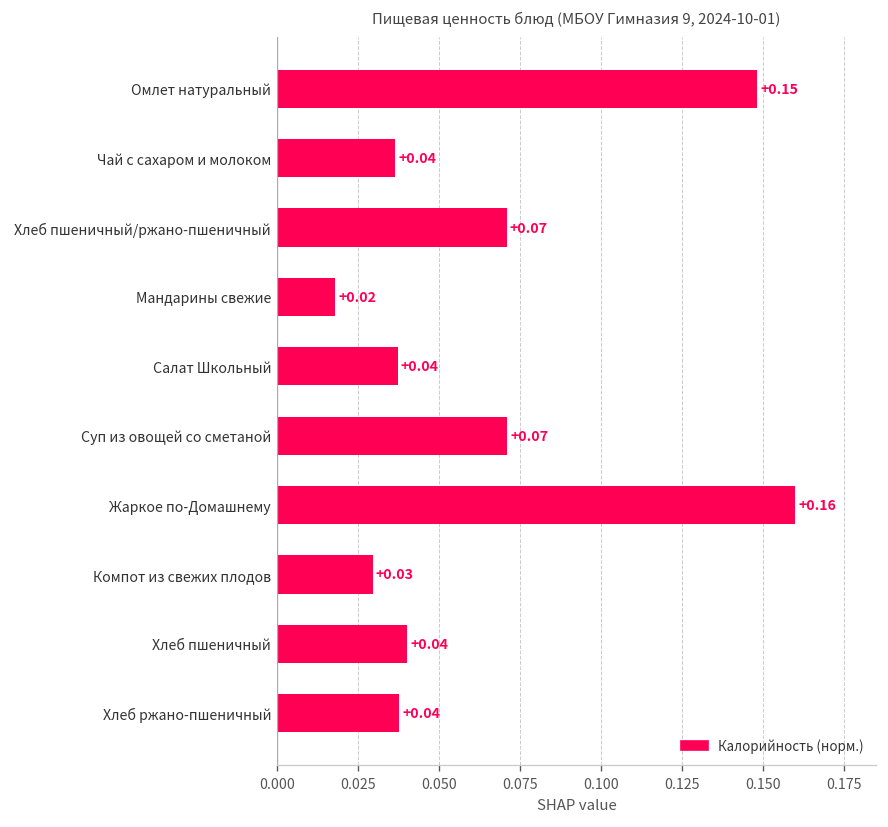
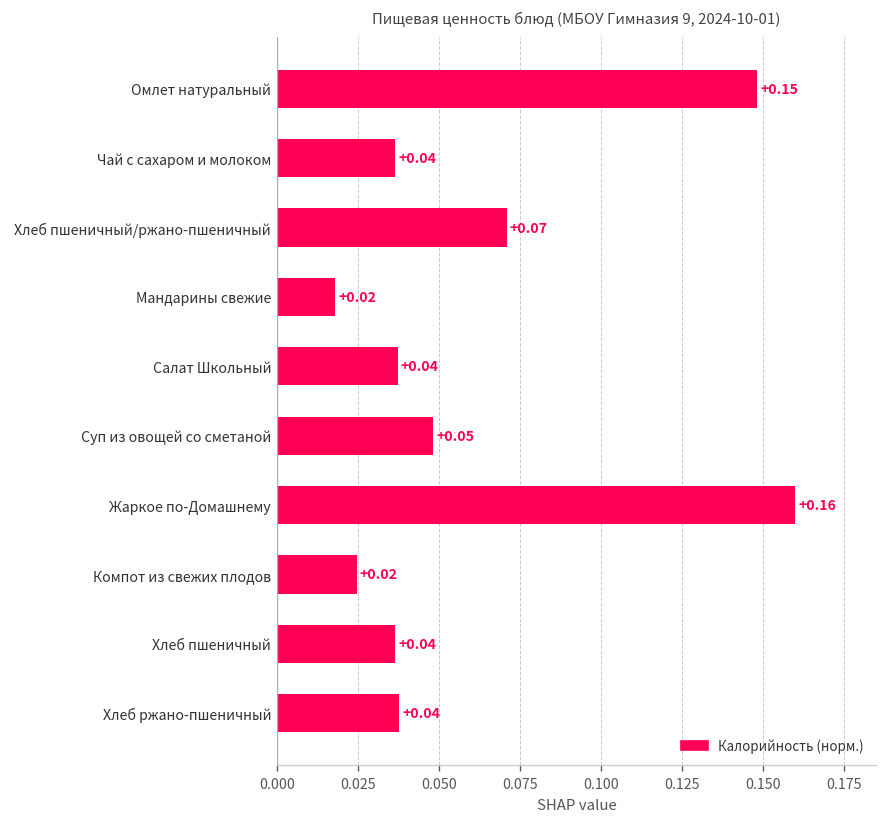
Суп из овощей со сметаной: +0.07 -> +0.05
Компот из свежих плодов: +0.03 -> +0.02
Хлеб пшеничный: 0.040 -> 0.036
